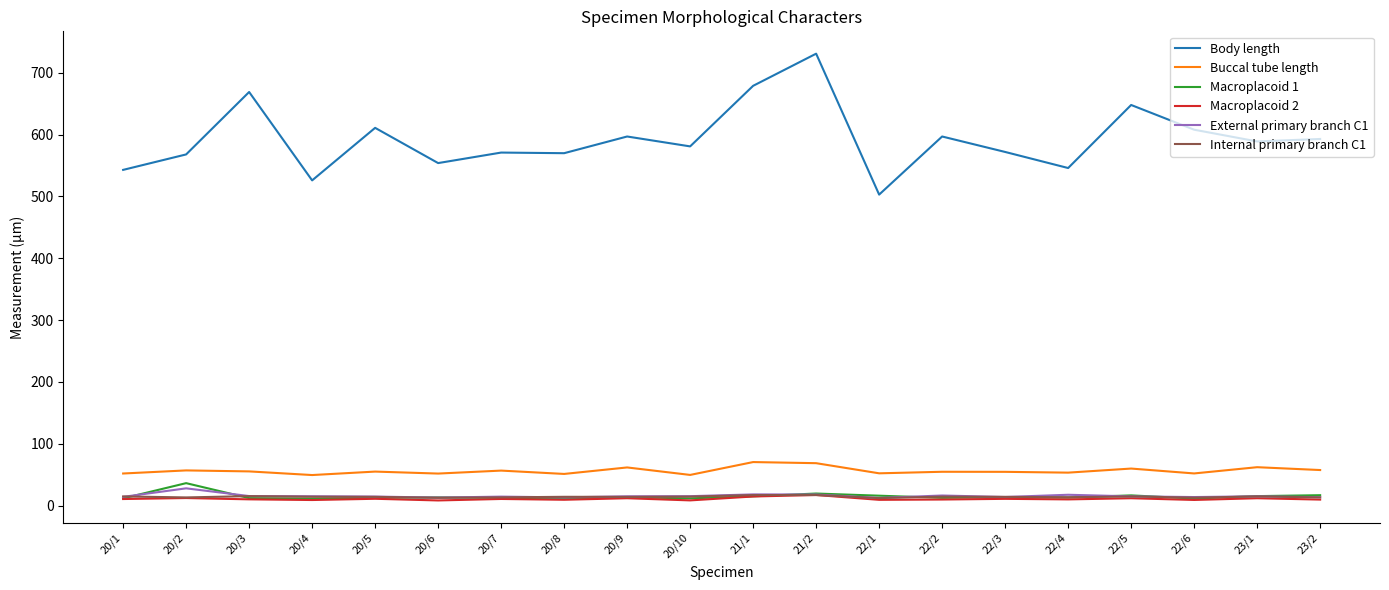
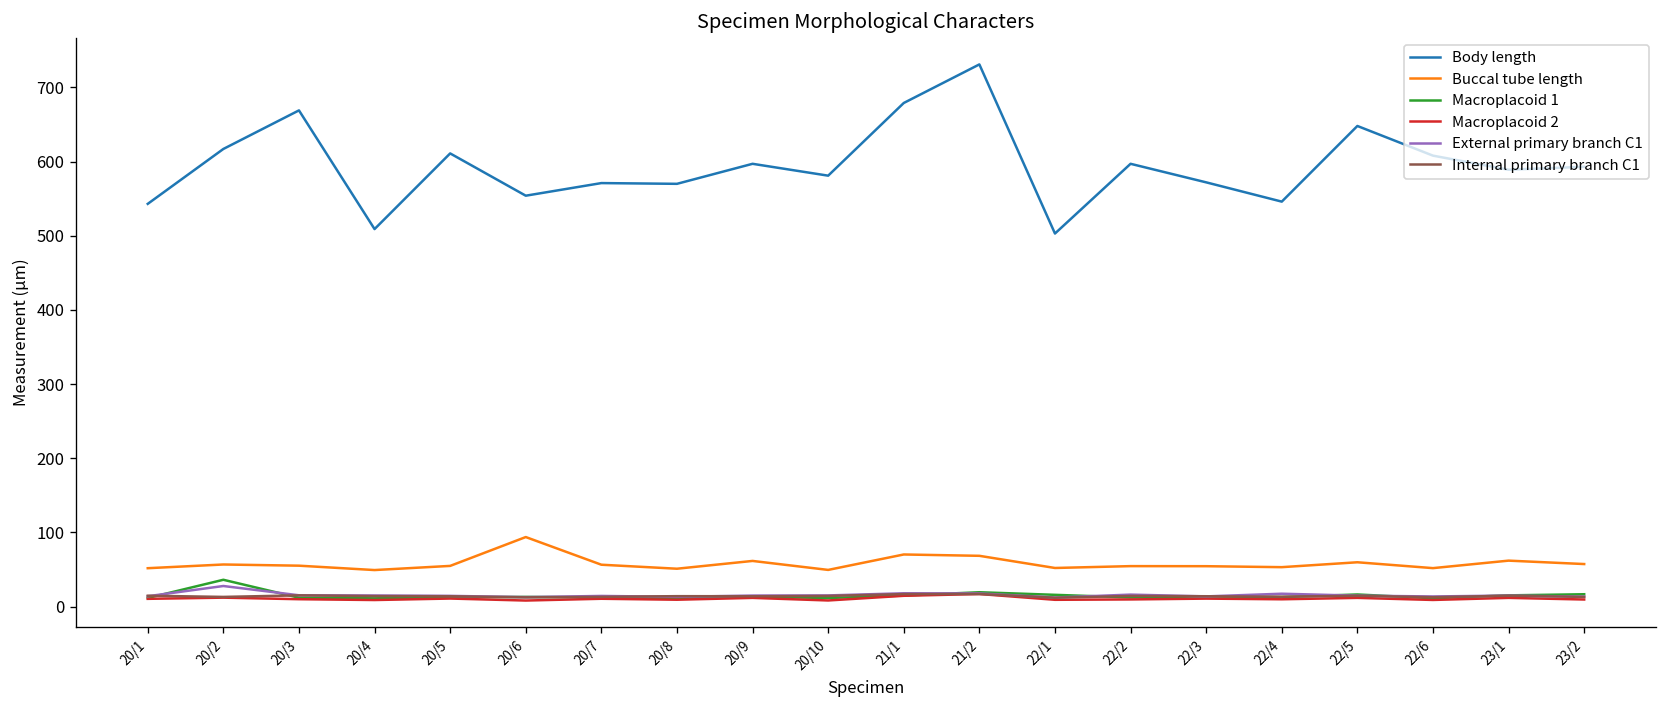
Body length, 20/2: 570 -> 620
Body length, 20/4: 530 -> 510
Buccal tube length, 20/6: 50 -> 90
